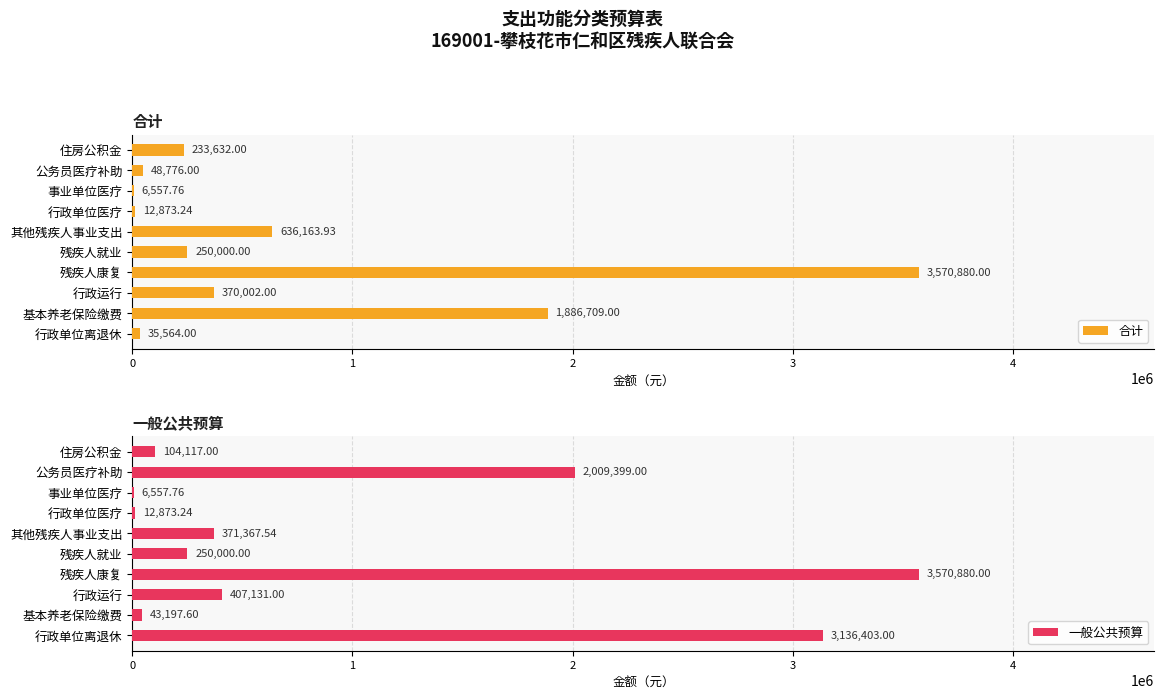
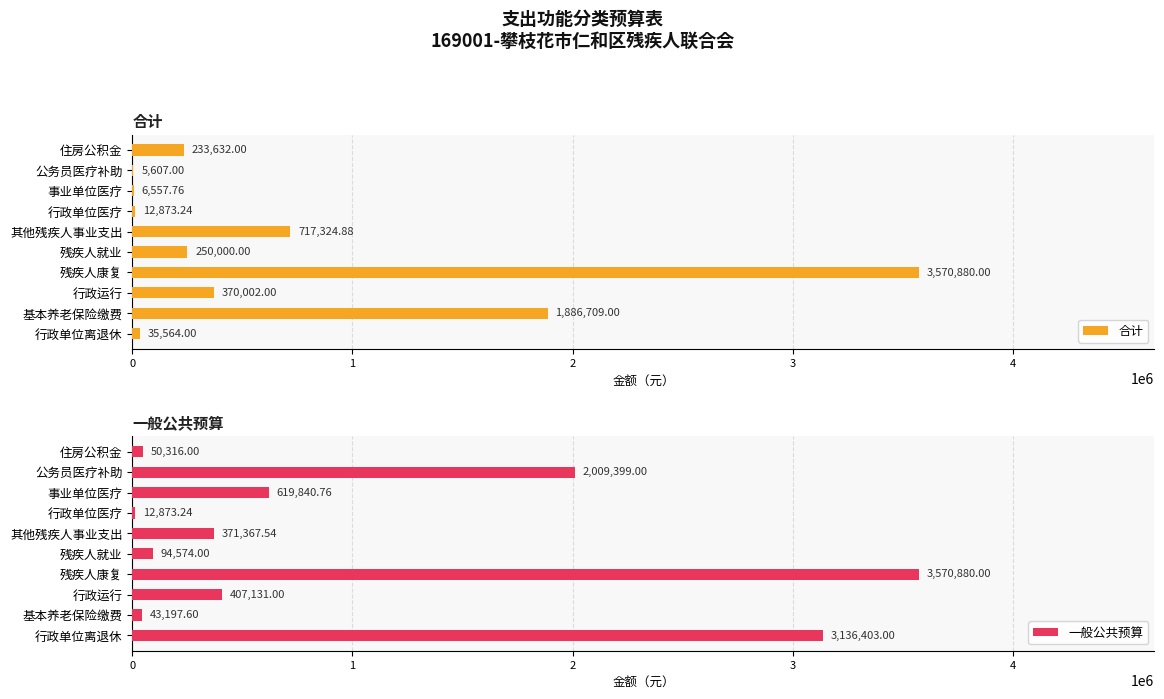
合计, 公务员医疗补助: 48,776.00 -> 5,607.00
合计, 其他残疾人事业支出: 636,163.93 -> 717,324.88
一般公共预算, 住房公积金: 104,117.00 -> 50,316.00
一般公共预算, 事业单位医疗: 6,557.76 -> 619,840.76
一般公共预算, 残疾人就业: 250,000.00 -> 94,574.00
